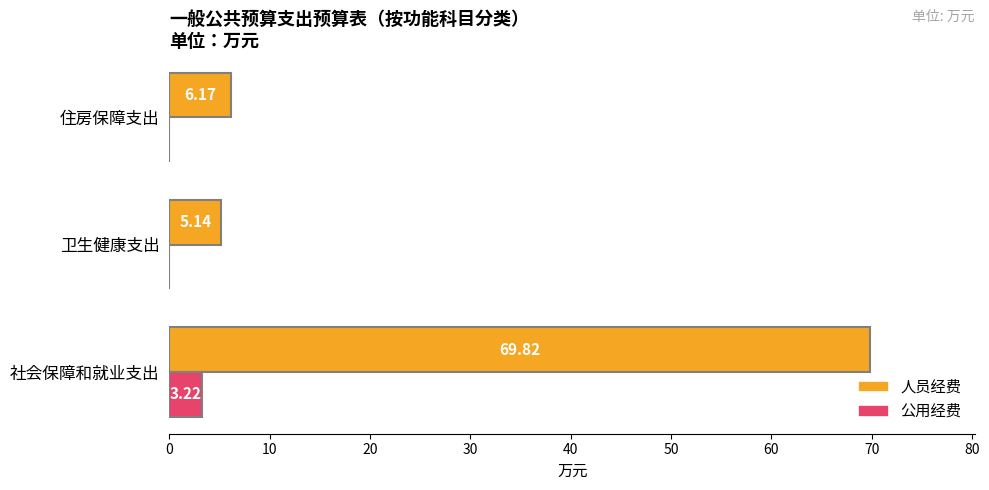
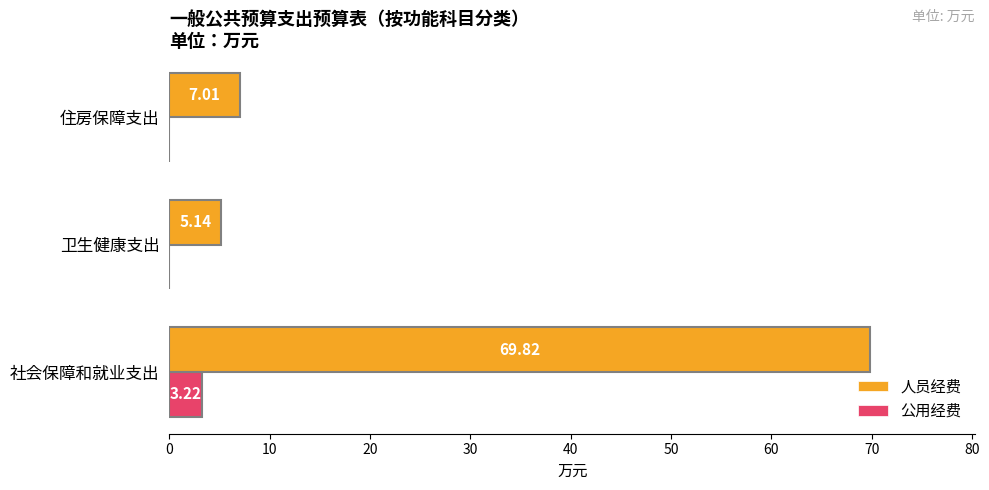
人员经费, 住房保障支出: 6.17 -> 7.01
